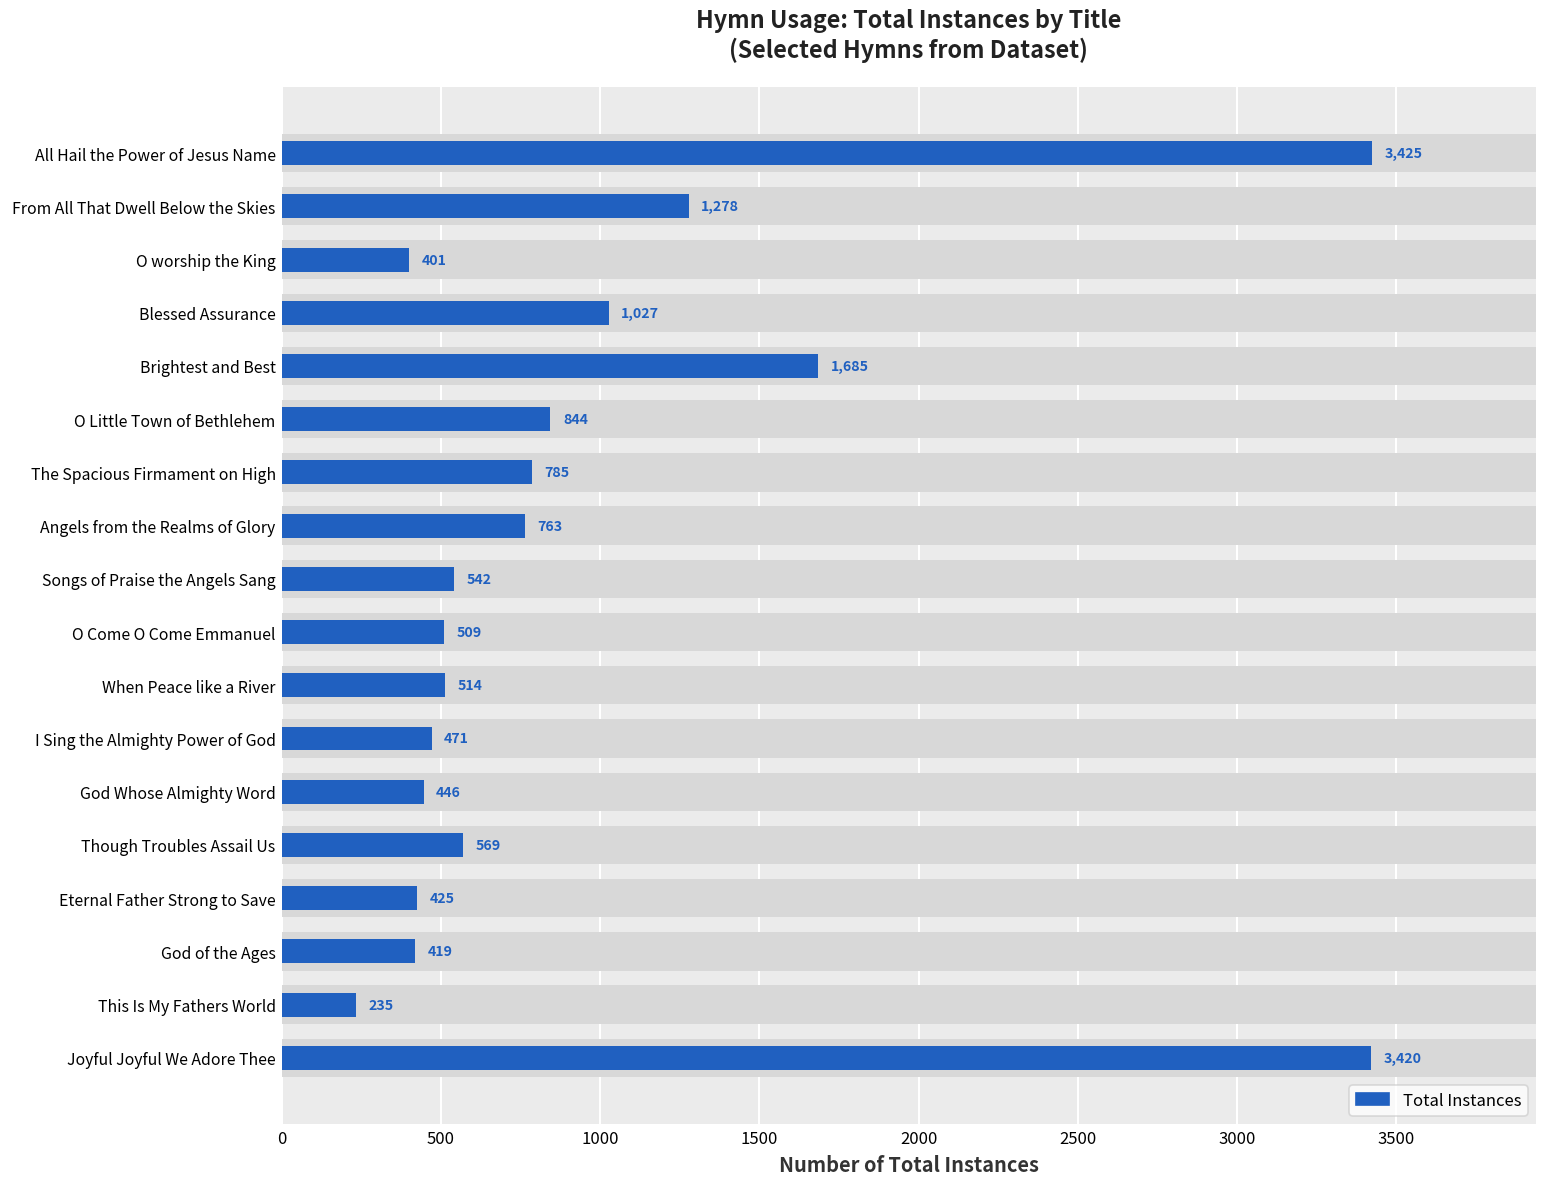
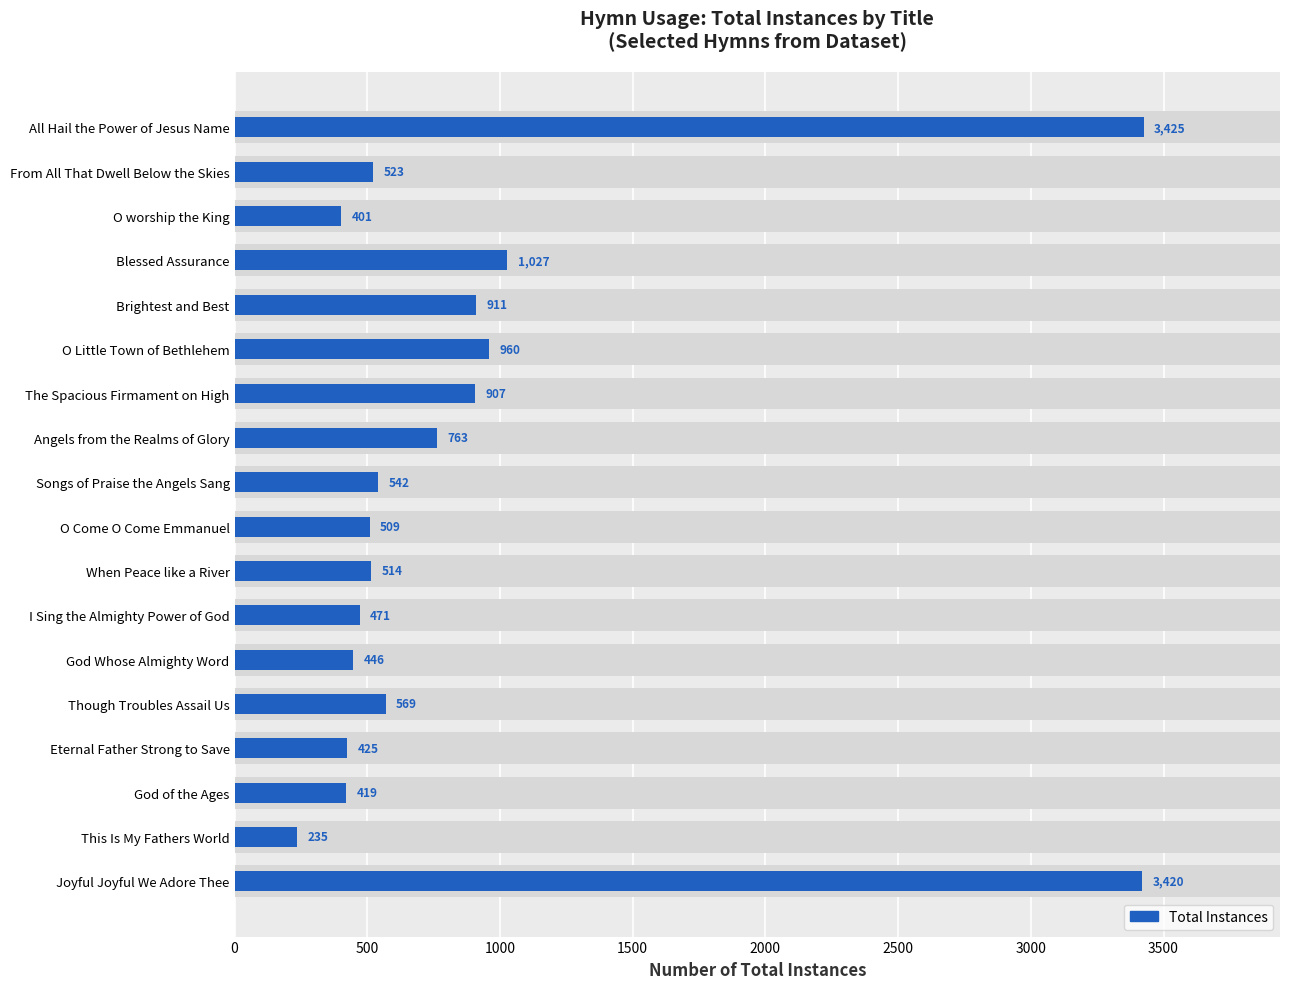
Total Instances, From All That Dwell Below the Skies: 1,278 -> 523
Total Instances, Brightest and Best: 1,685 -> 911
Total Instances, O Little Town of Bethlehem: 844 -> 960
Total Instances, The Spacious Firmament on High: 785 -> 907
